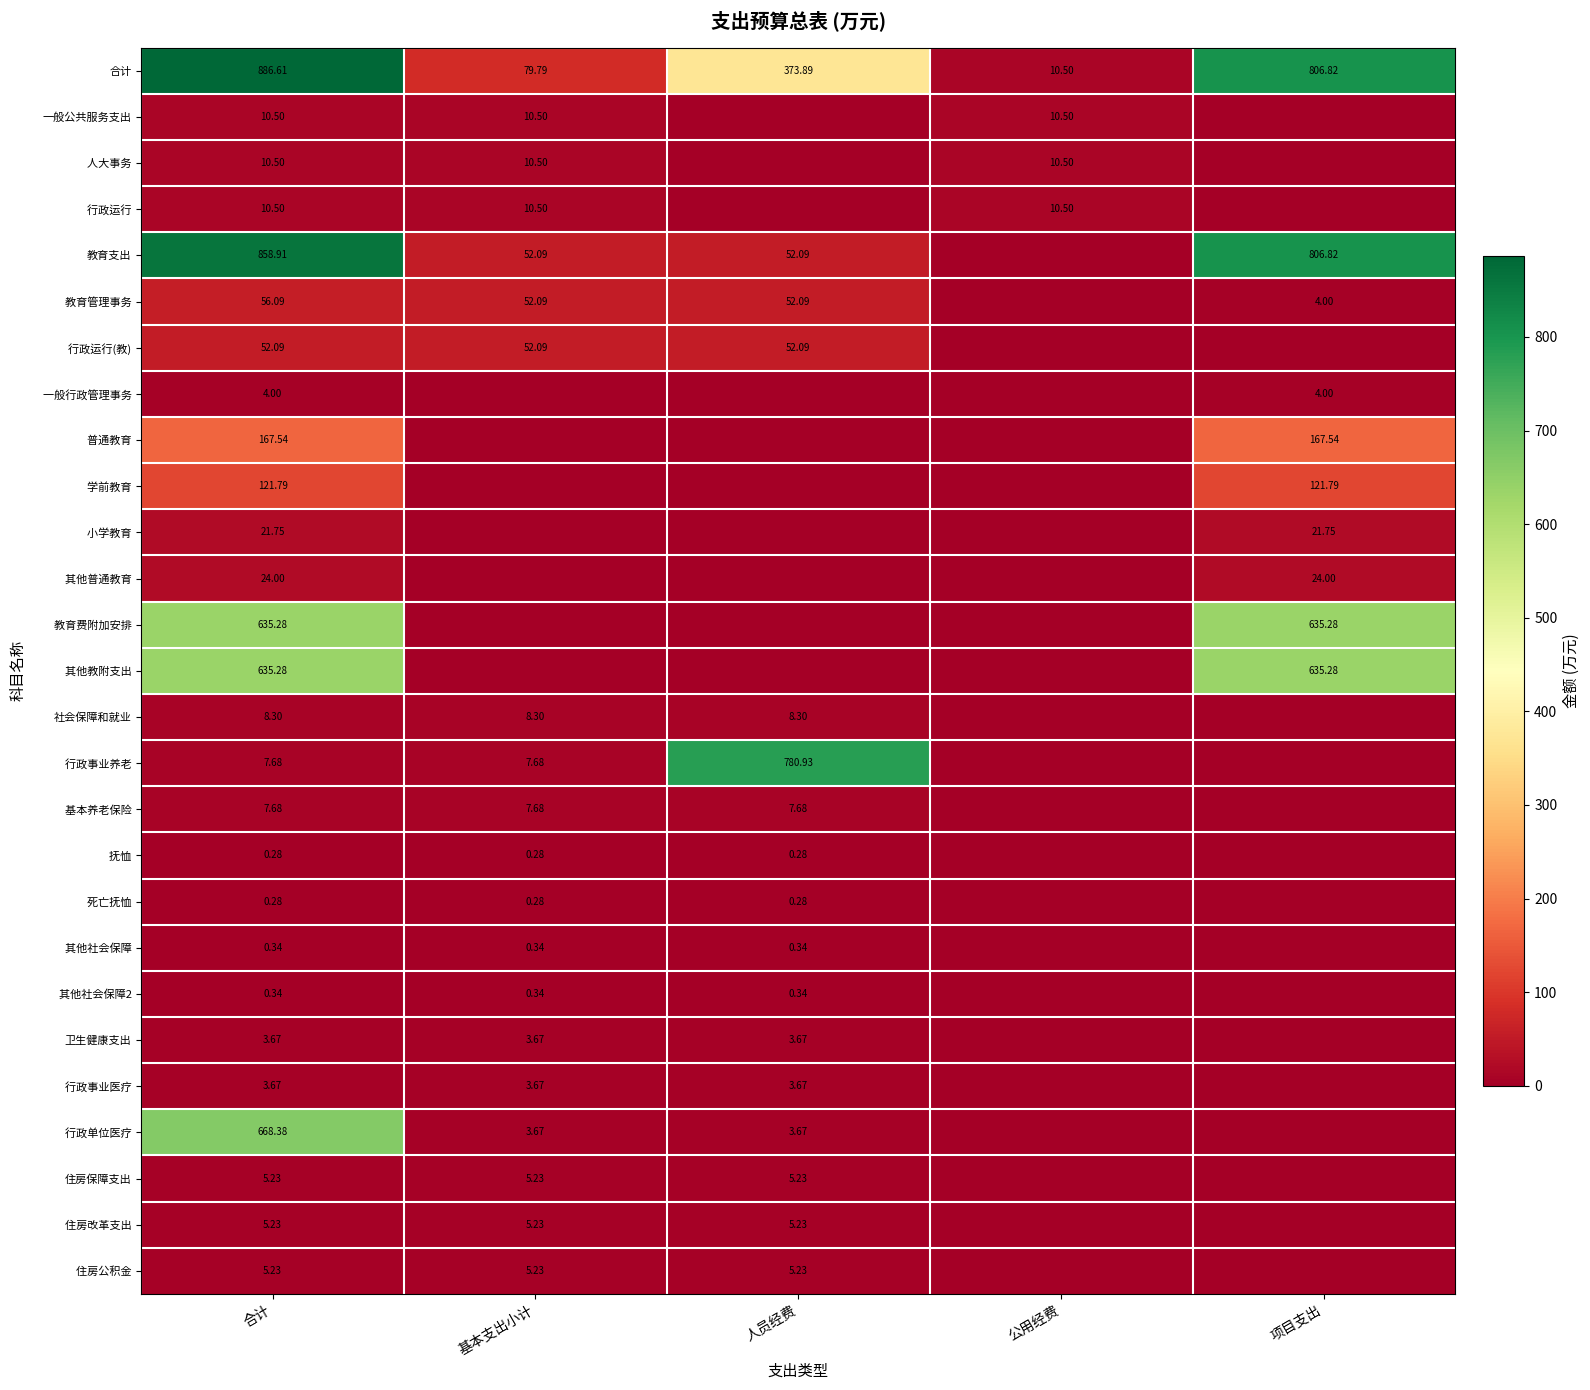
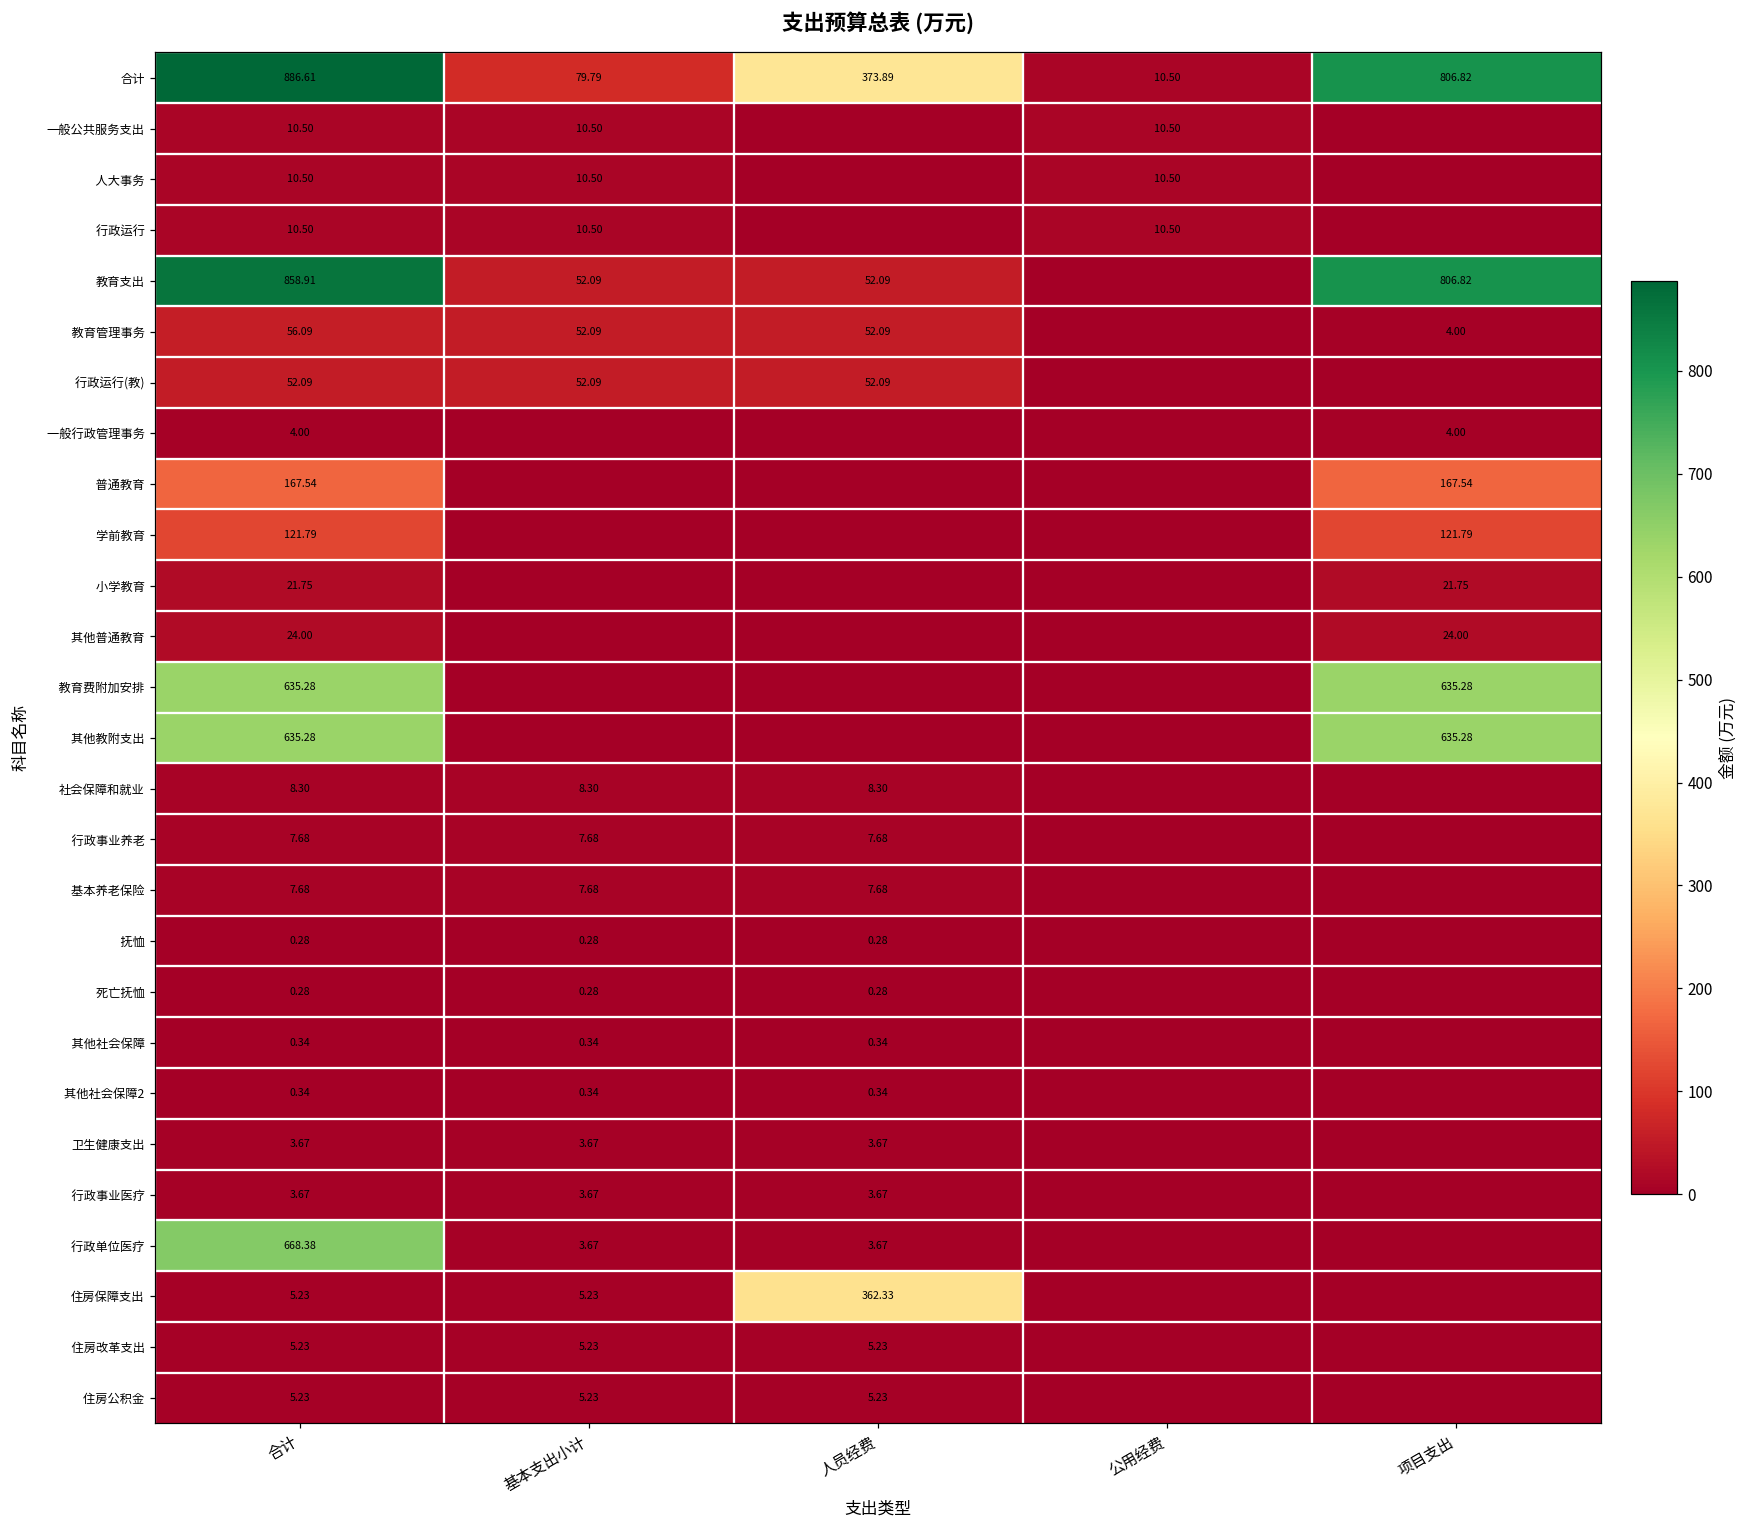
行政事业养老, 人员经费: 780.93 -> 7.68
住房保障支出, 人员经费: 5.23 -> 362.33
